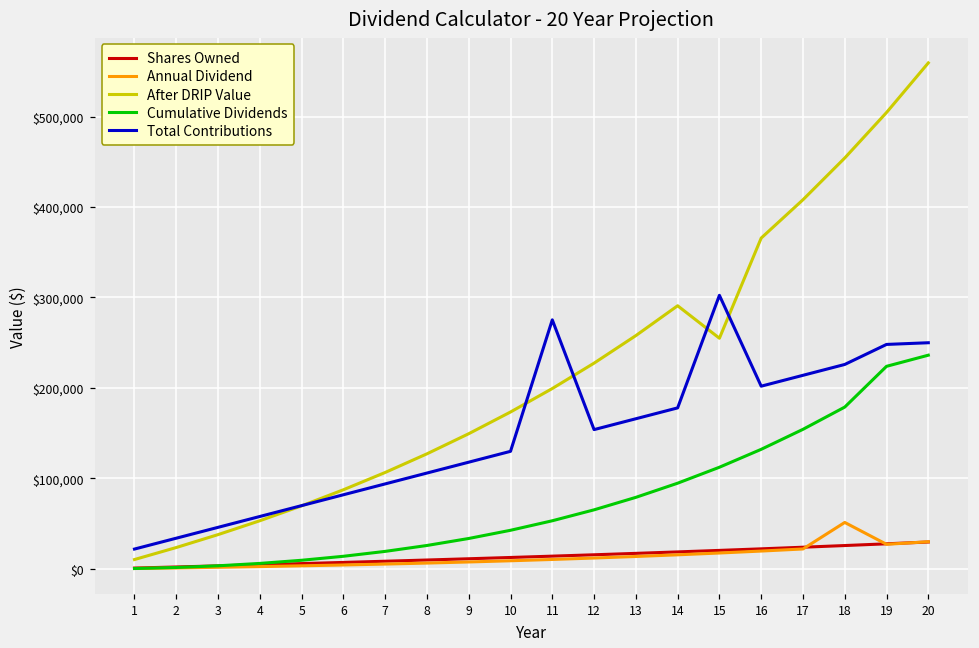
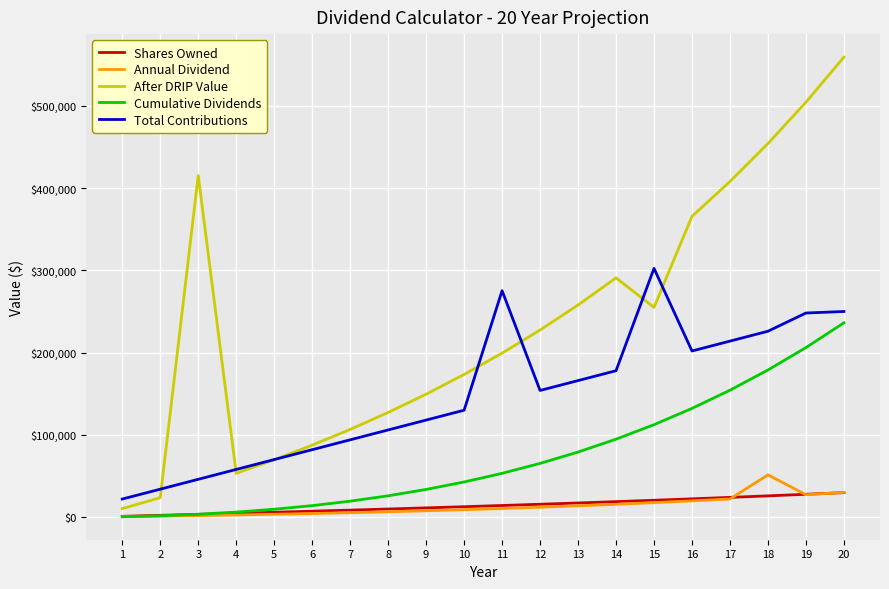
After DRIP Value, 3: $40,000 -> $420,000
Cumulative Dividends, 19: $220,000 -> $210,000
